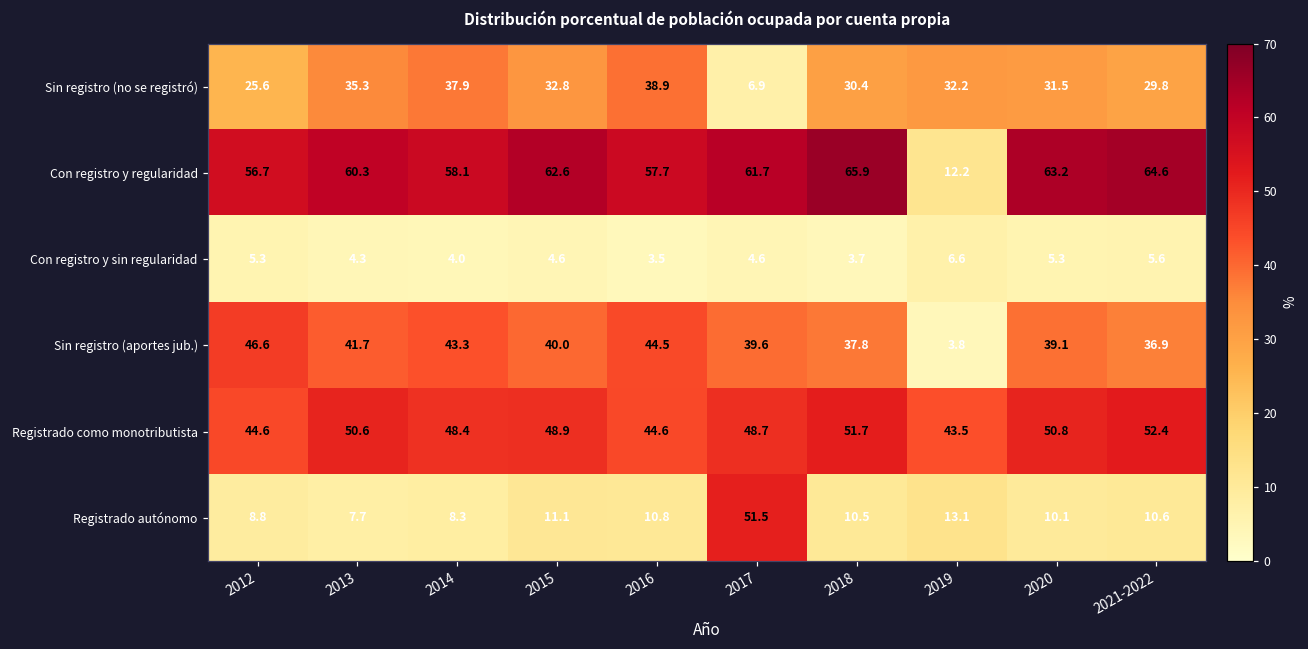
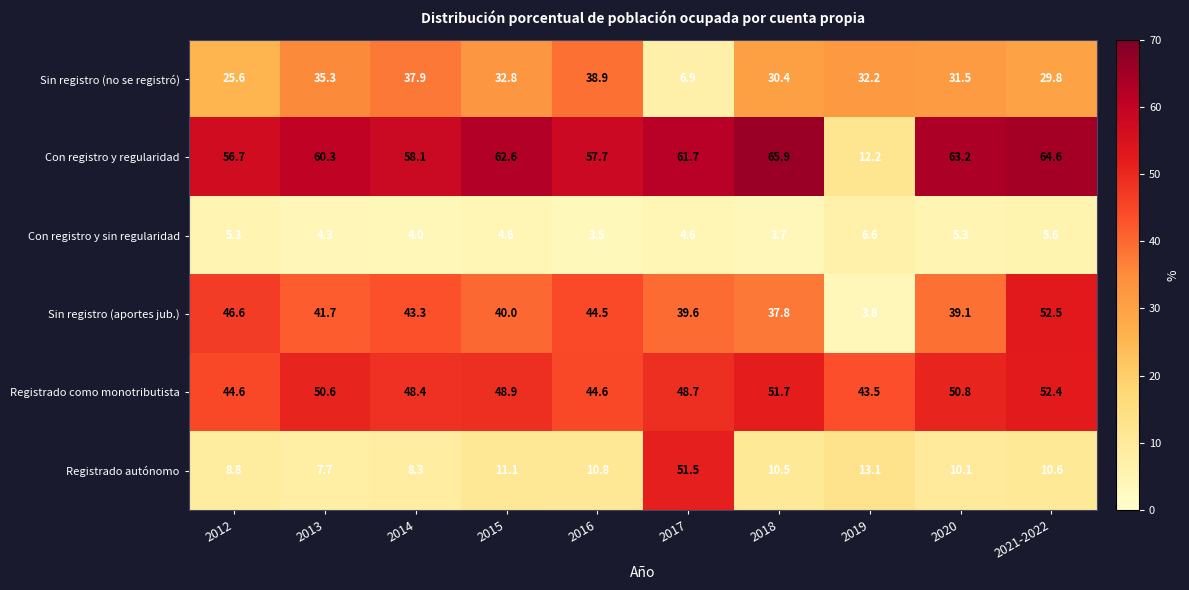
Sin registro (aportes jub.), 2021-2022: 36.9 -> 52.5
